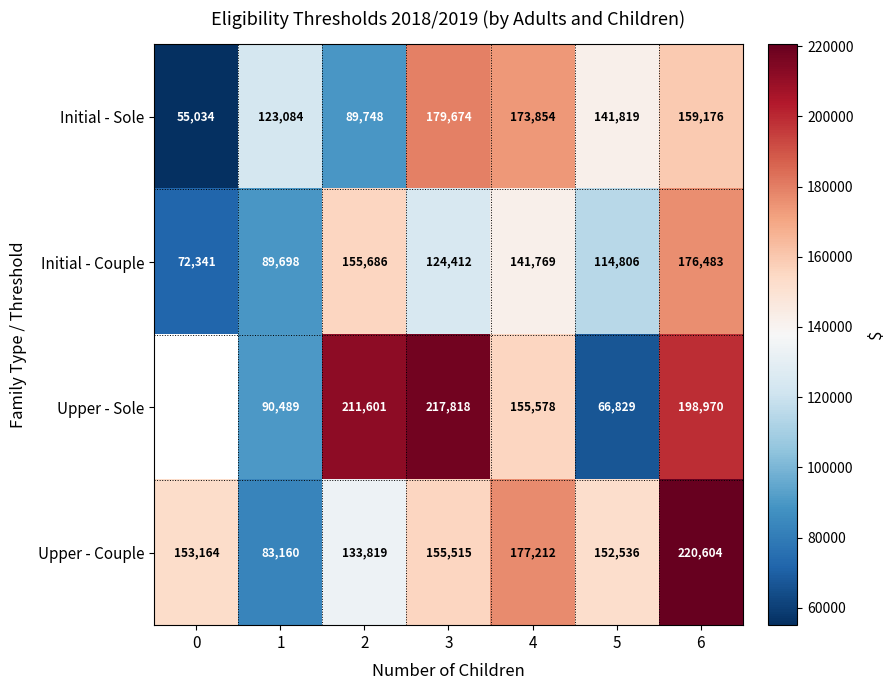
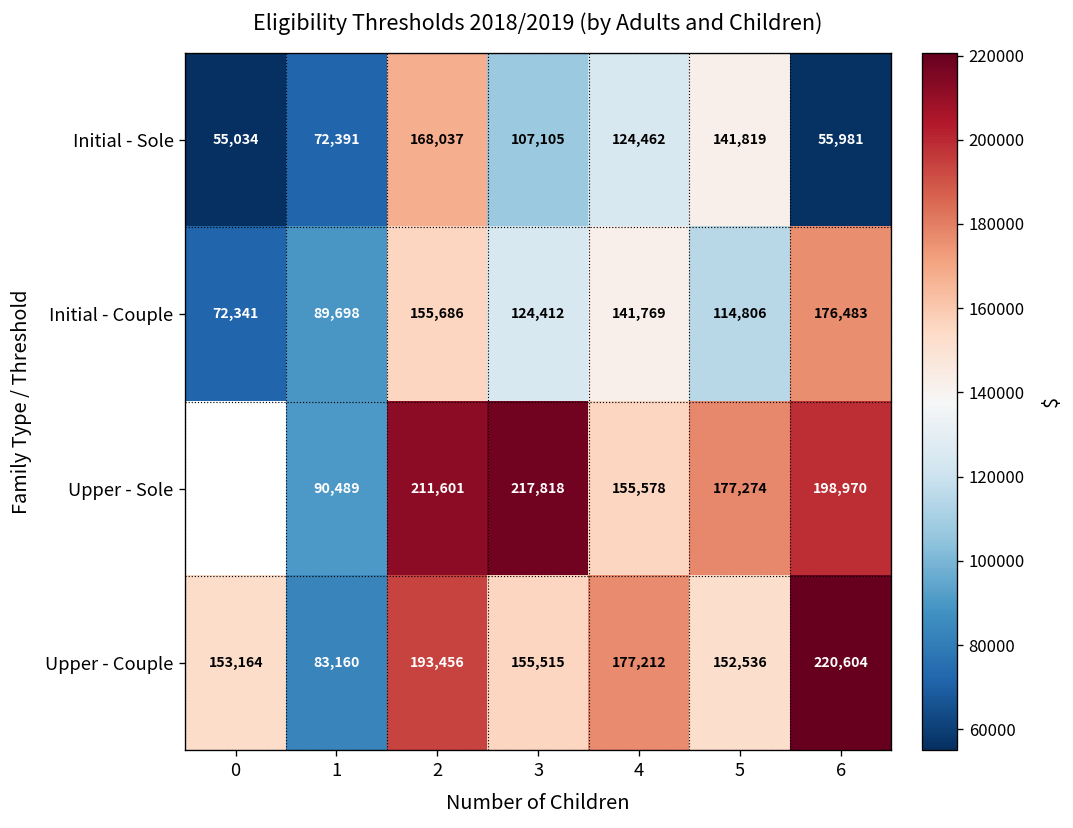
Initial - Sole, 1: 123,084 -> 72,391
Initial - Sole, 2: 89,748 -> 168,037
Initial - Sole, 3: 179,674 -> 107,105
Initial - Sole, 4: 173,854 -> 124,462
Initial - Sole, 6: 159,176 -> 55,981
Upper - Sole, 5: 66,829 -> 177,274
Upper - Couple, 2: 133,819 -> 193,456
